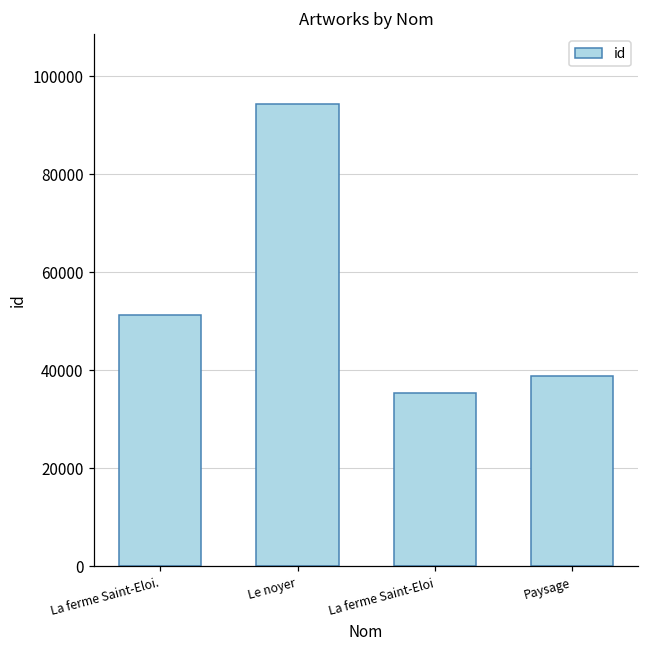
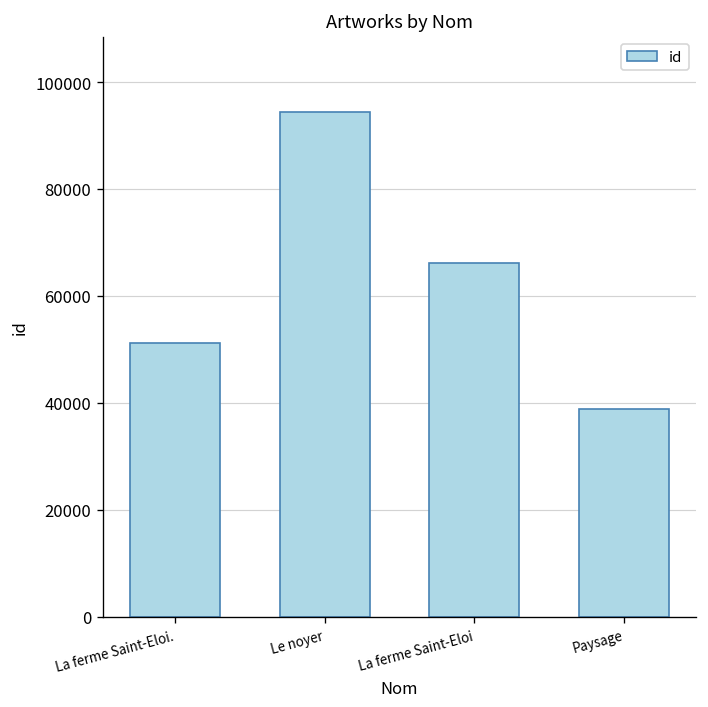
La ferme Saint-Eloi: 35000 -> 66000
